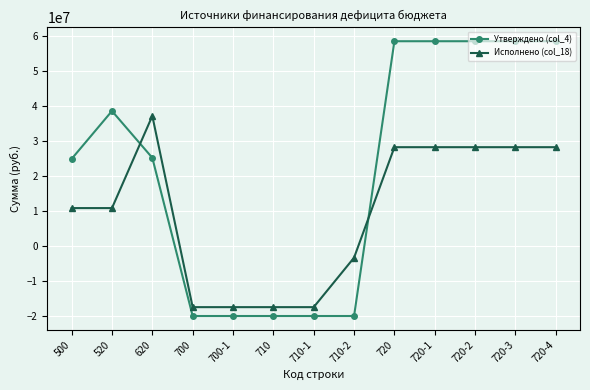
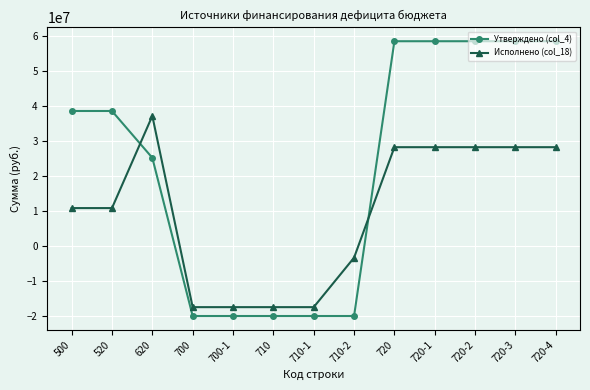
Утверждено (col_4), 500: 25000000 -> 39000000
